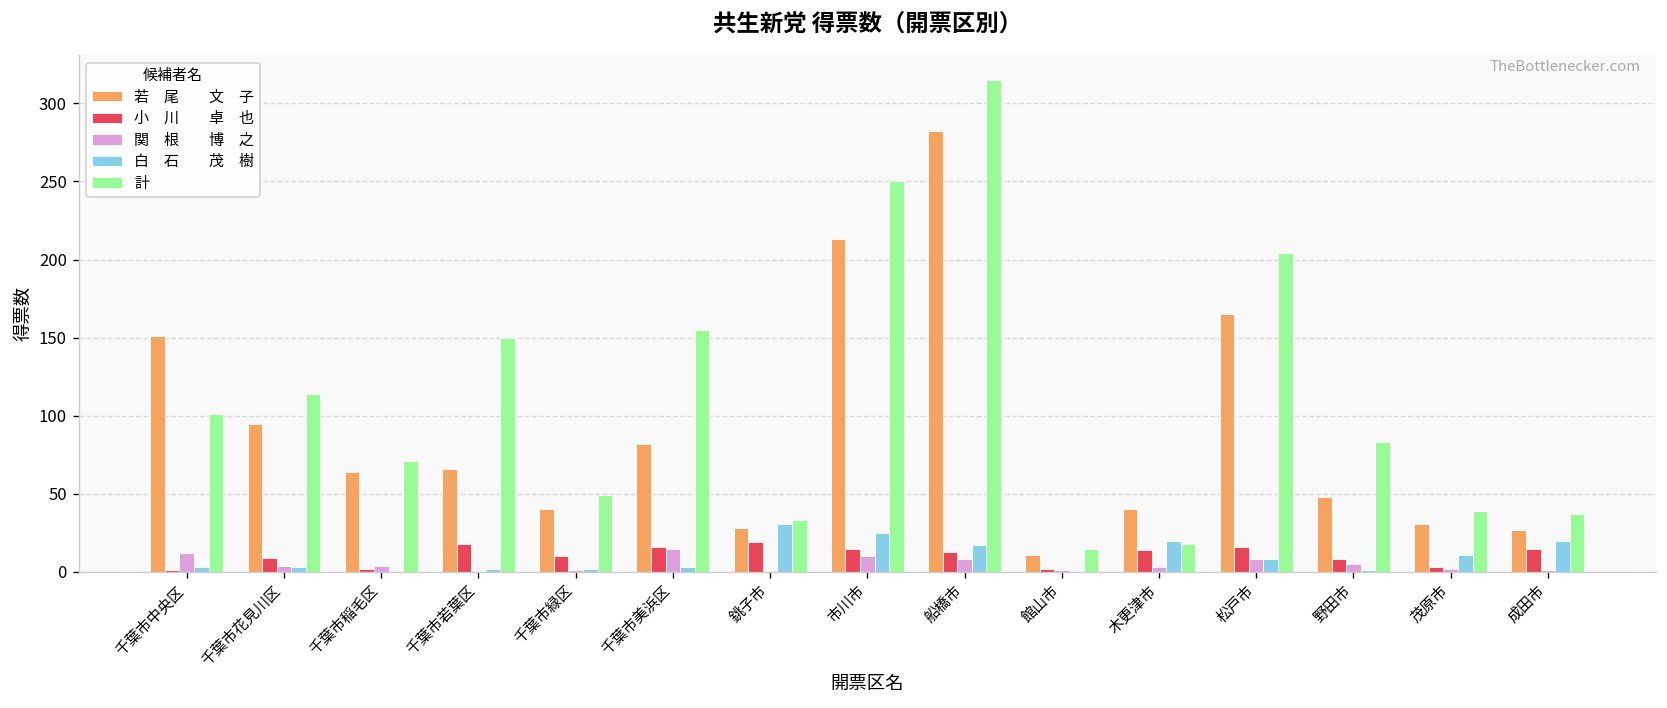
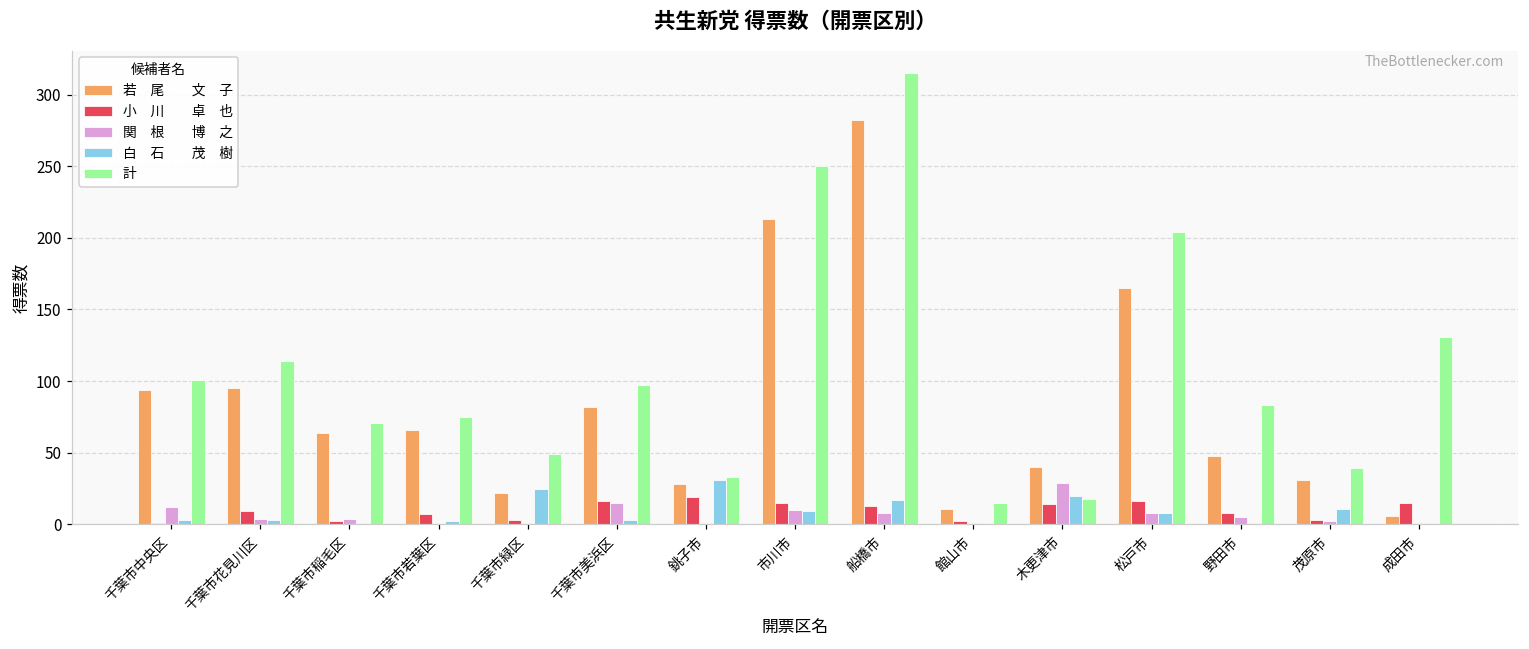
若 尾 文 子, 千葉市中央区: 151 -> 94
小 川 卓 也, 千葉市若葉区: 18 -> 7
計, 千葉市若葉区: 150 -> 75
若 尾 文 子, 千葉市緑区: 40 -> 22
小 川 卓 也, 千葉市緑区: 10 -> 3
白 石 茂 樹, 千葉市緑区: 2 -> 25
計, 千葉市美浜区: 155 -> 97
白 石 茂 樹, 市川市: 25 -> 9
関 根 博 之, 木更津市: 3 -> 29
若 尾 文 子, 成田市: 27 -> 6
白 石 茂 樹, 成田市: 20 -> 1
計, 成田市: 37 -> 131
